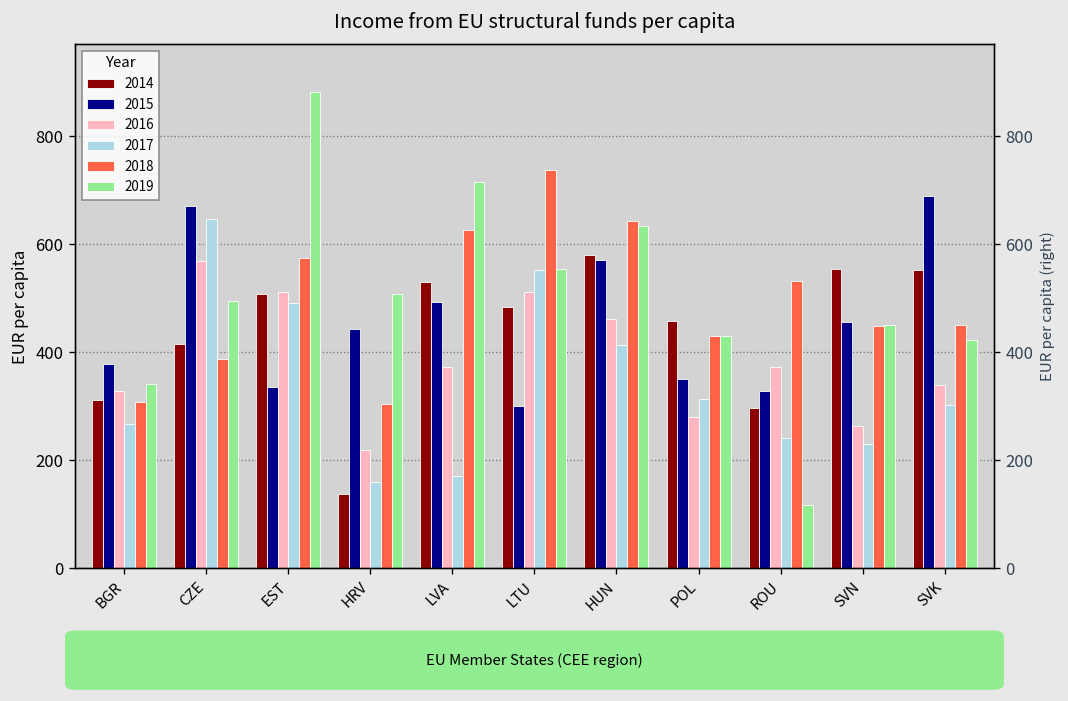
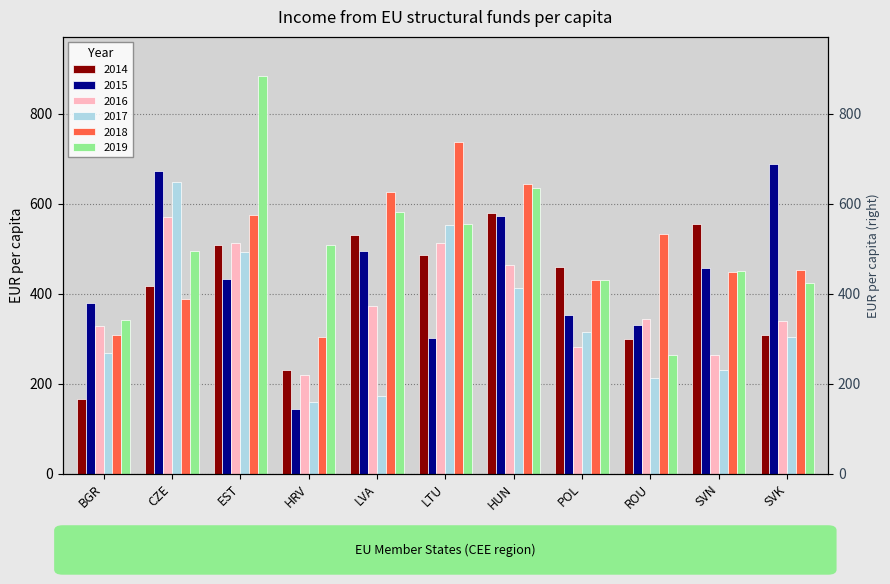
2014, BGR: 310 -> 170
2015, EST: 340 -> 430
2014, HRV: 140 -> 230
2015, HRV: 440 -> 140
2019, LVA: 720 -> 580
2016, ROU: 370 -> 340
2017, ROU: 240 -> 210
2019, ROU: 120 -> 260
2014, SVK: 550 -> 310
